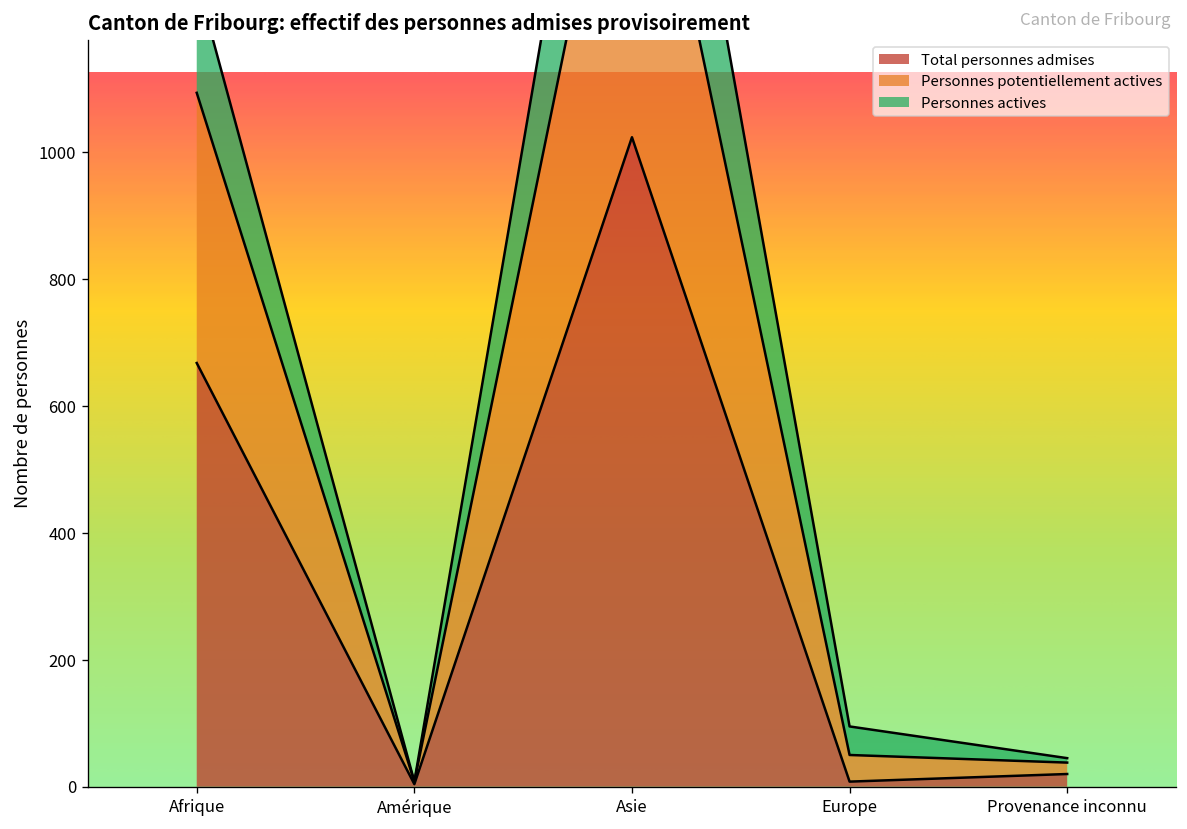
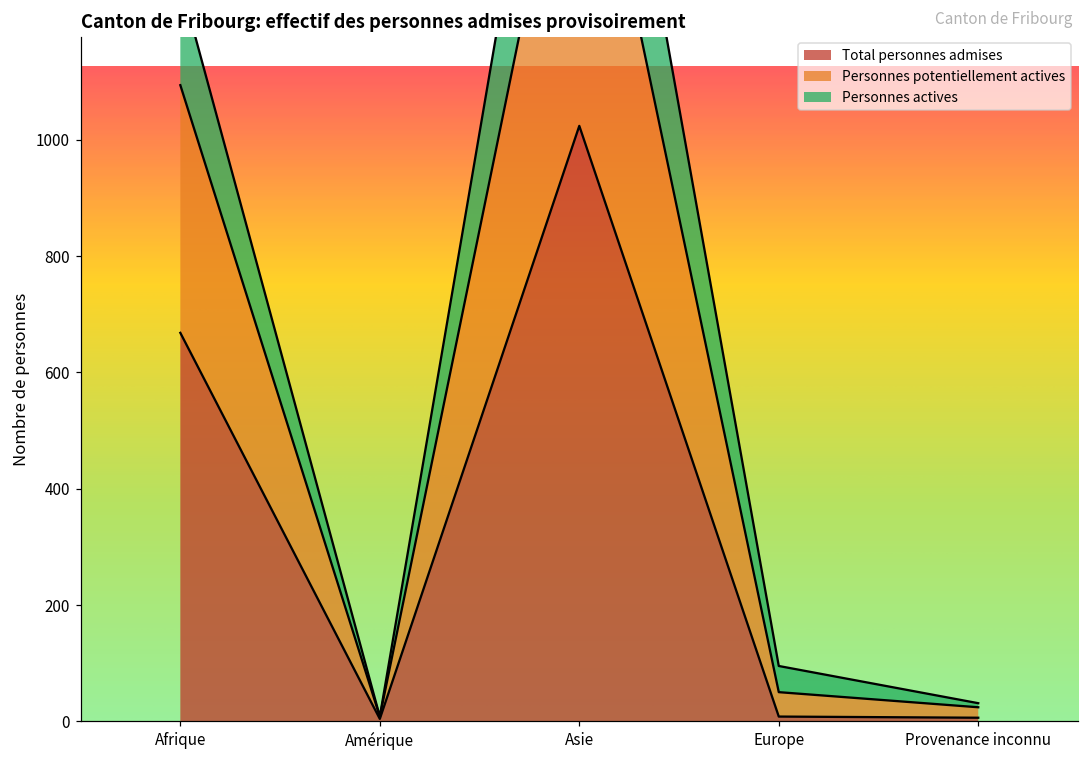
Total personnes admises, Provenance inconnu: 20 -> 10
